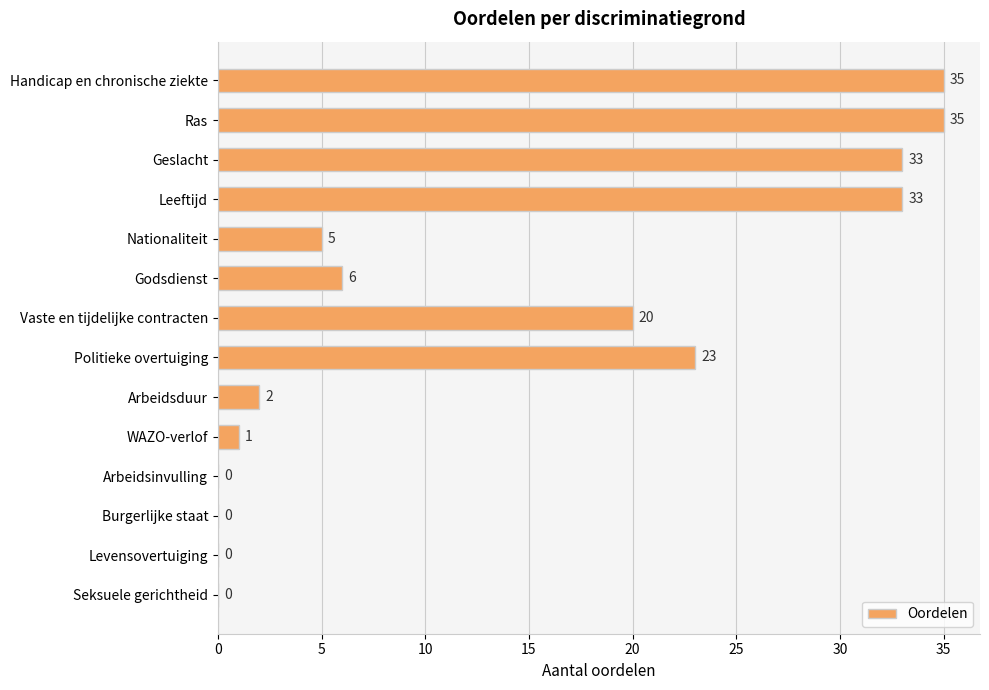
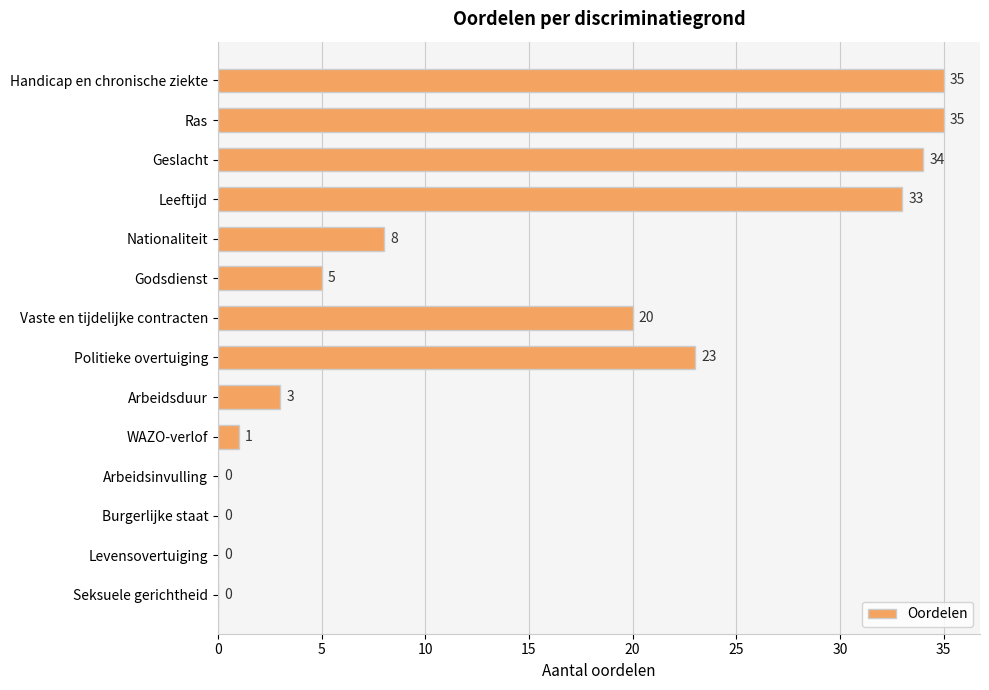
Geslacht: 33 -> 34
Nationaliteit: 5 -> 8
Godsdienst: 6 -> 5
Arbeidsduur: 2 -> 3
